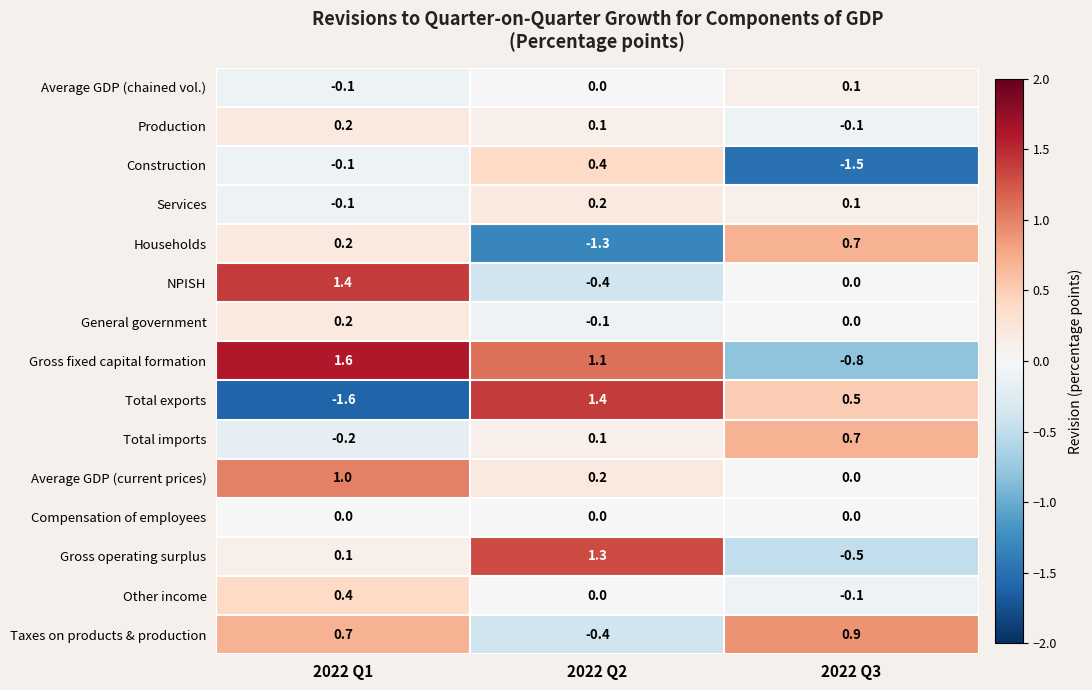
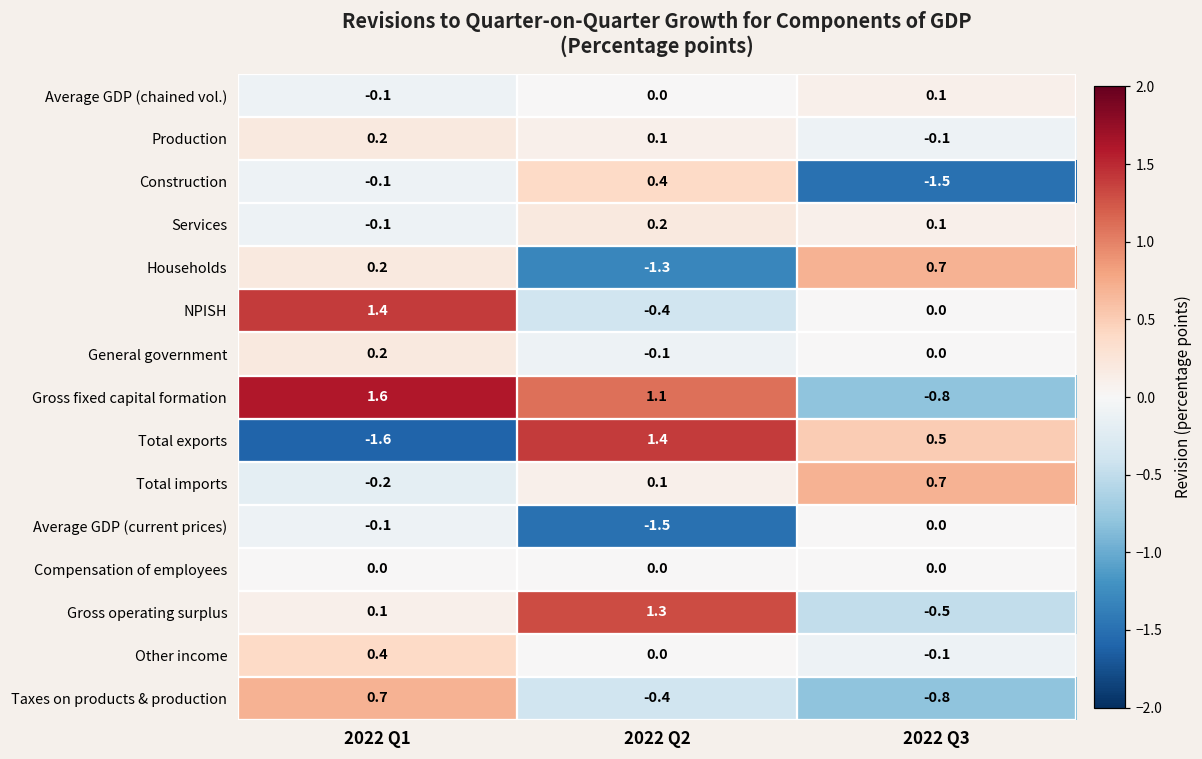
Average GDP (current prices), 2022 Q1: 1.0 -> -0.1
Average GDP (current prices), 2022 Q2: 0.2 -> -1.5
Taxes on products & production, 2022 Q3: 0.9 -> -0.8
